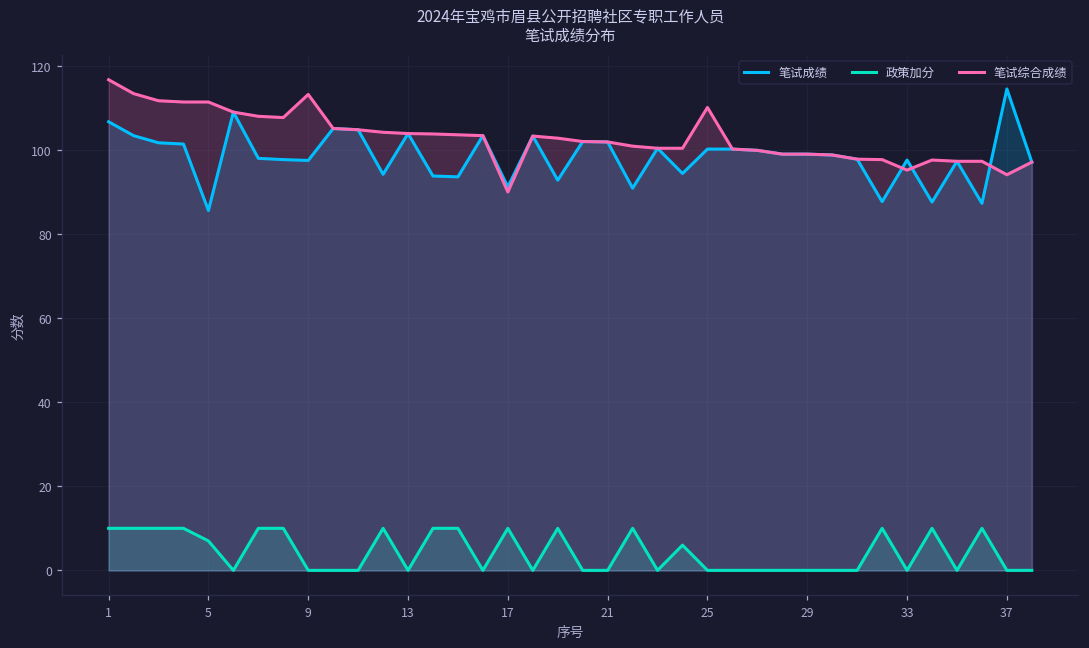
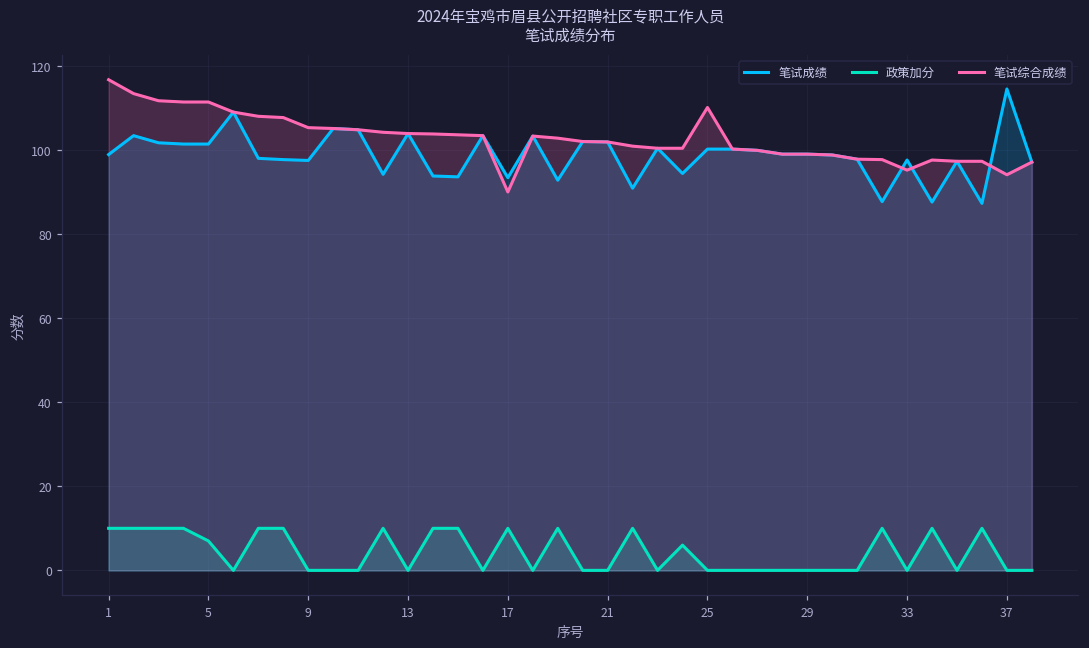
笔试成绩, 1: 107 -> 99
笔试成绩, 5: 86 -> 101
笔试综合成绩, 9: 113 -> 105
笔试成绩, 17: 91 -> 93
